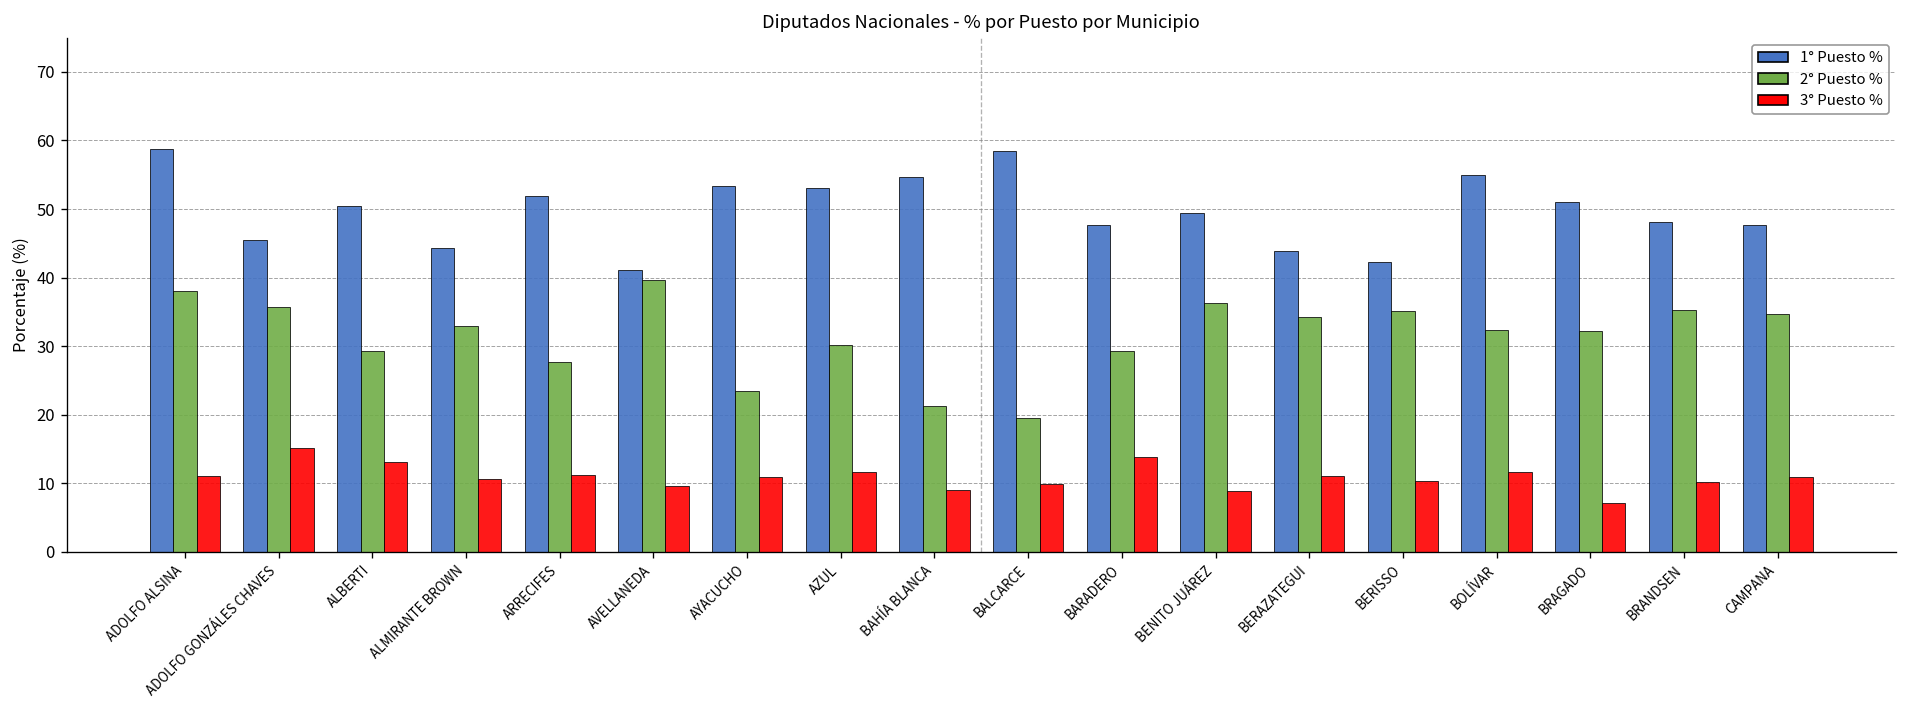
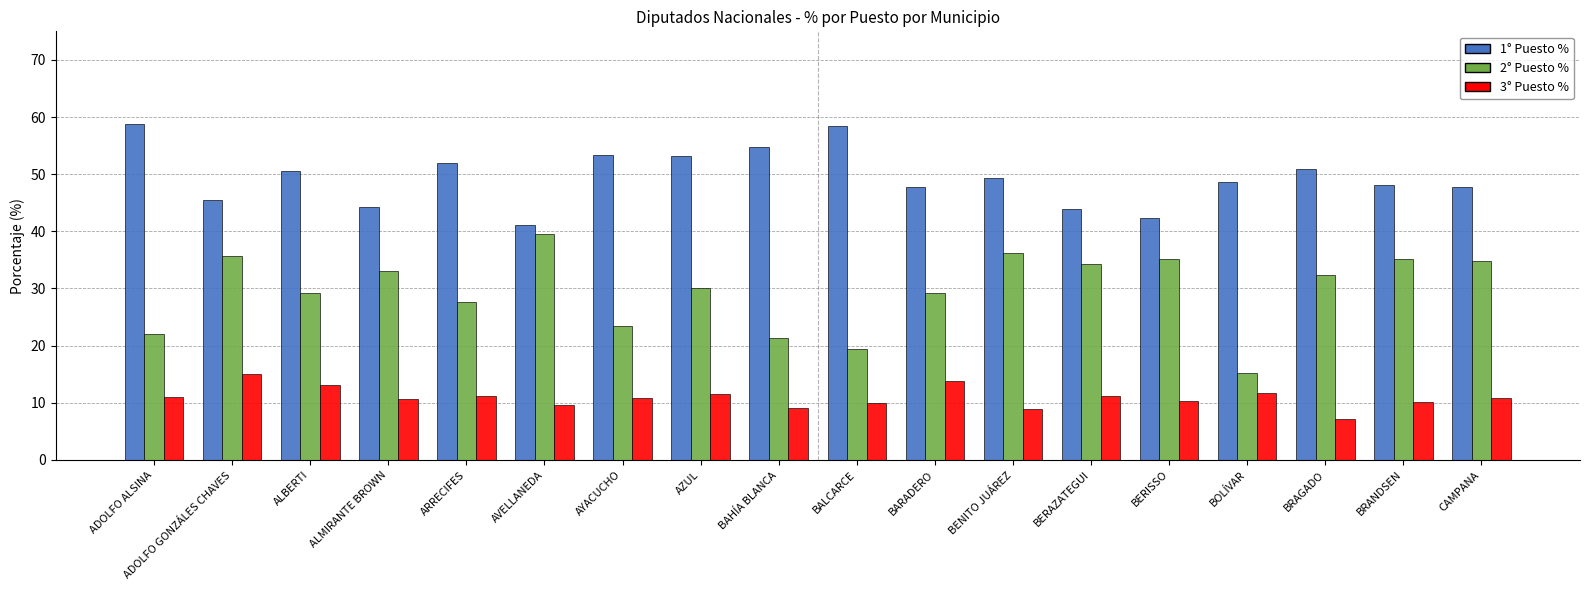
2° Puesto %, ADOLFO ALSINA: 38 -> 22
1° Puesto %, BOLÍVAR: 55 -> 49
2° Puesto %, BOLÍVAR: 32 -> 15
